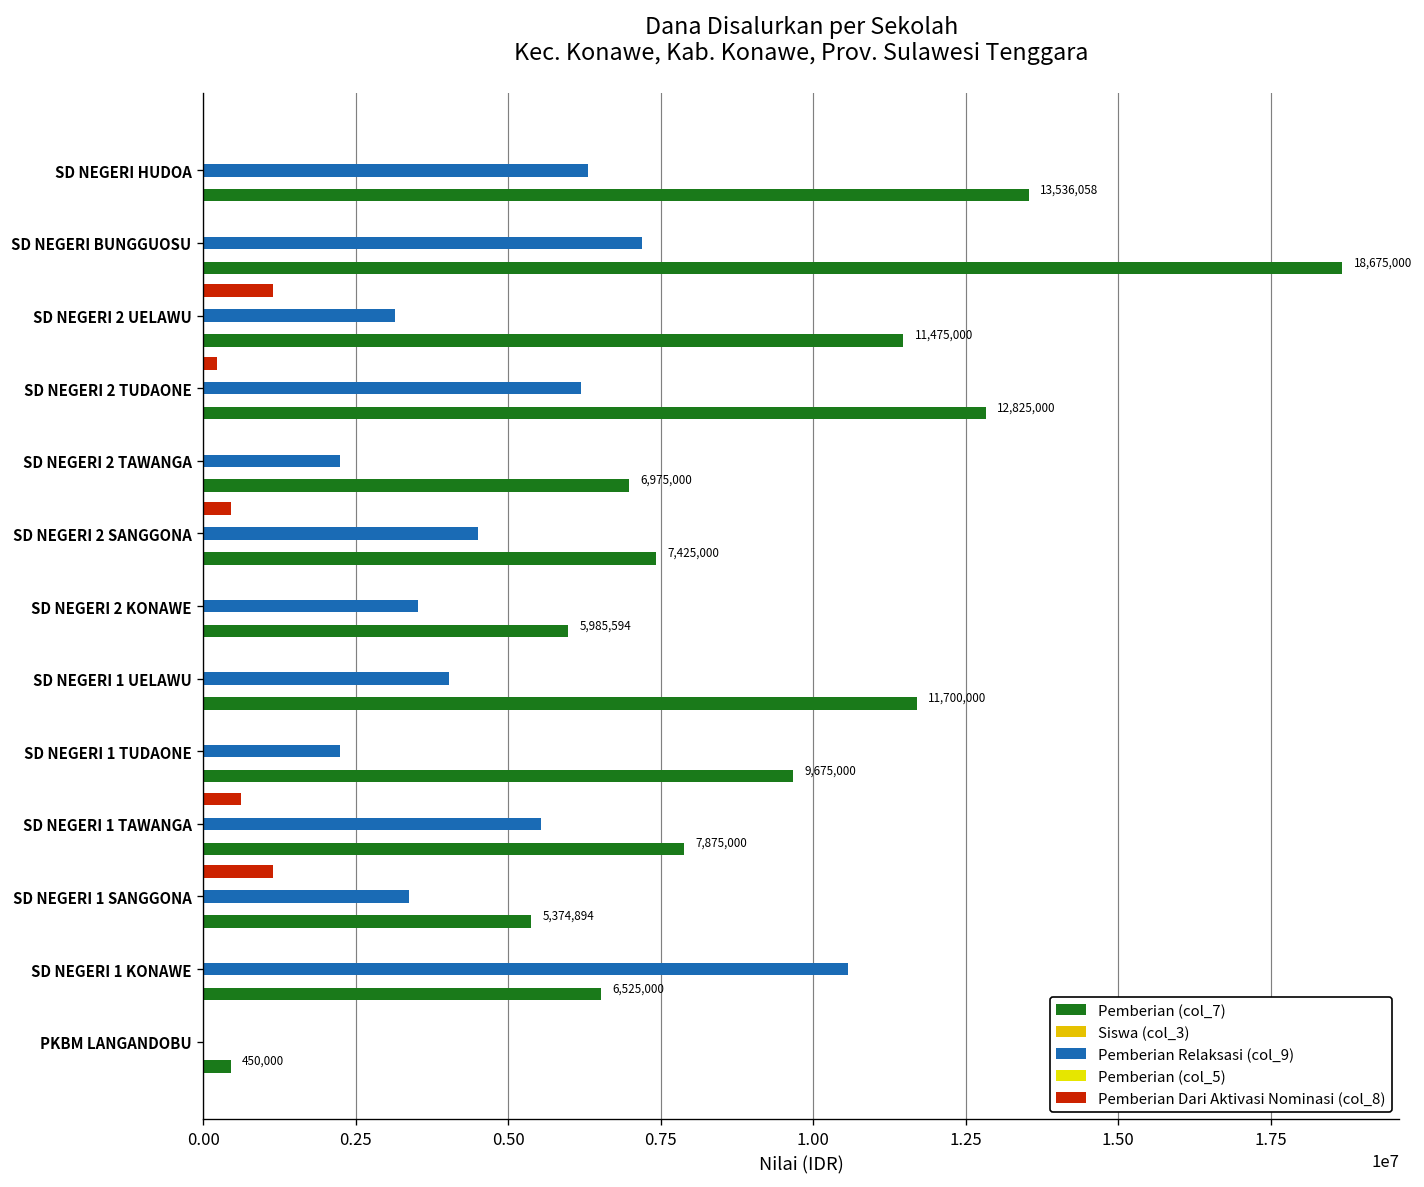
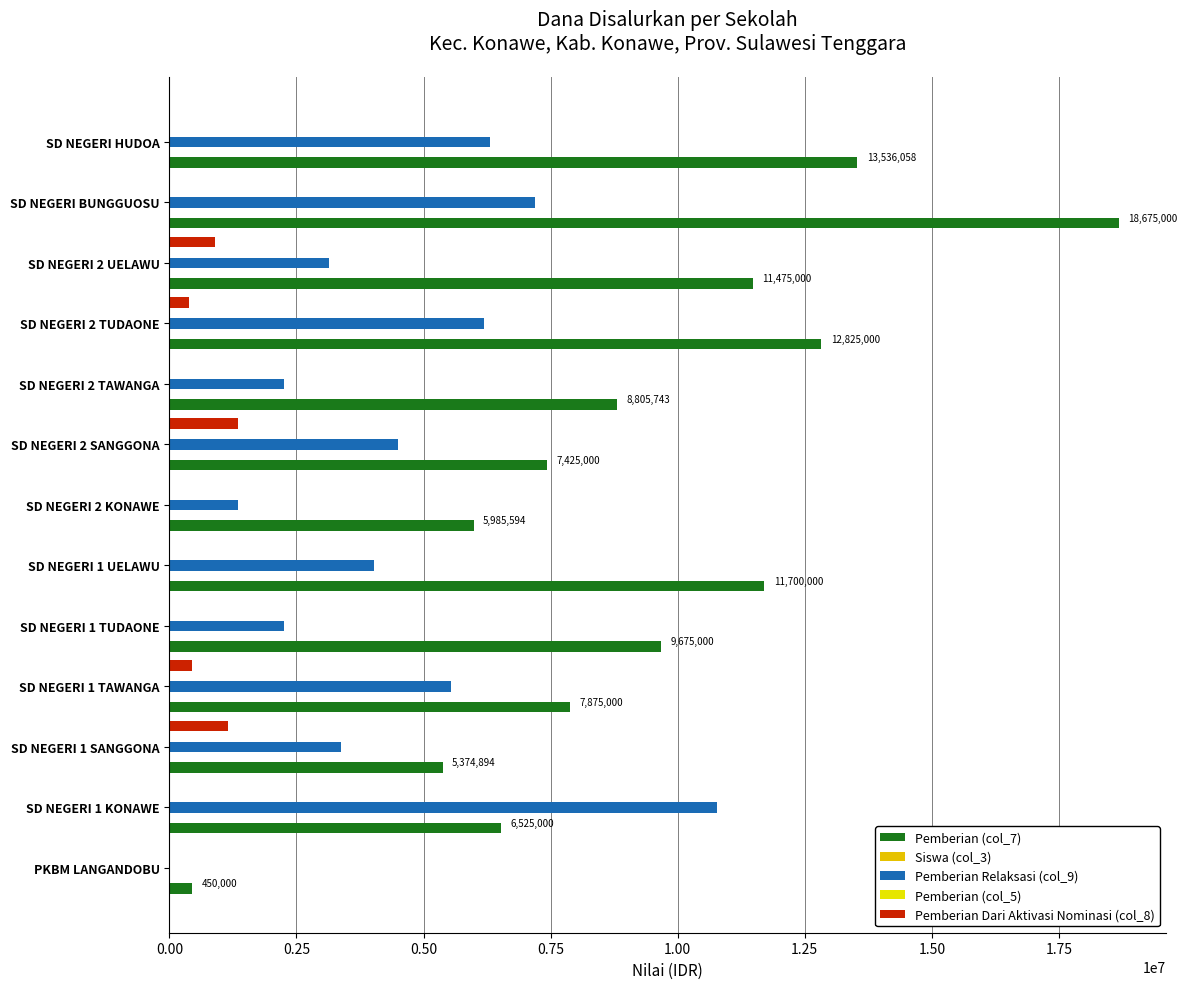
Pemberian Dari Aktivasi Nominasi (col_8), SD NEGERI 2 UELAWU: 1100000 -> 900000
Pemberian Dari Aktivasi Nominasi (col_8), SD NEGERI 2 TUDAONE: 200000 -> 400000
Pemberian (col_7), SD NEGERI 2 TAWANGA: 6,975,000 -> 8,805,743
Pemberian Dari Aktivasi Nominasi (col_8), SD NEGERI 2 SANGGONA: 500000 -> 1400000
Pemberian Relaksasi (col_9), SD NEGERI 2 KONAWE: 3500000 -> 1400000
Pemberian Dari Aktivasi Nominasi (col_8), SD NEGERI 1 TAWANGA: 600000 -> 500000
Pemberian Relaksasi (col_9), SD NEGERI 1 KONAWE: 10600000 -> 10800000
